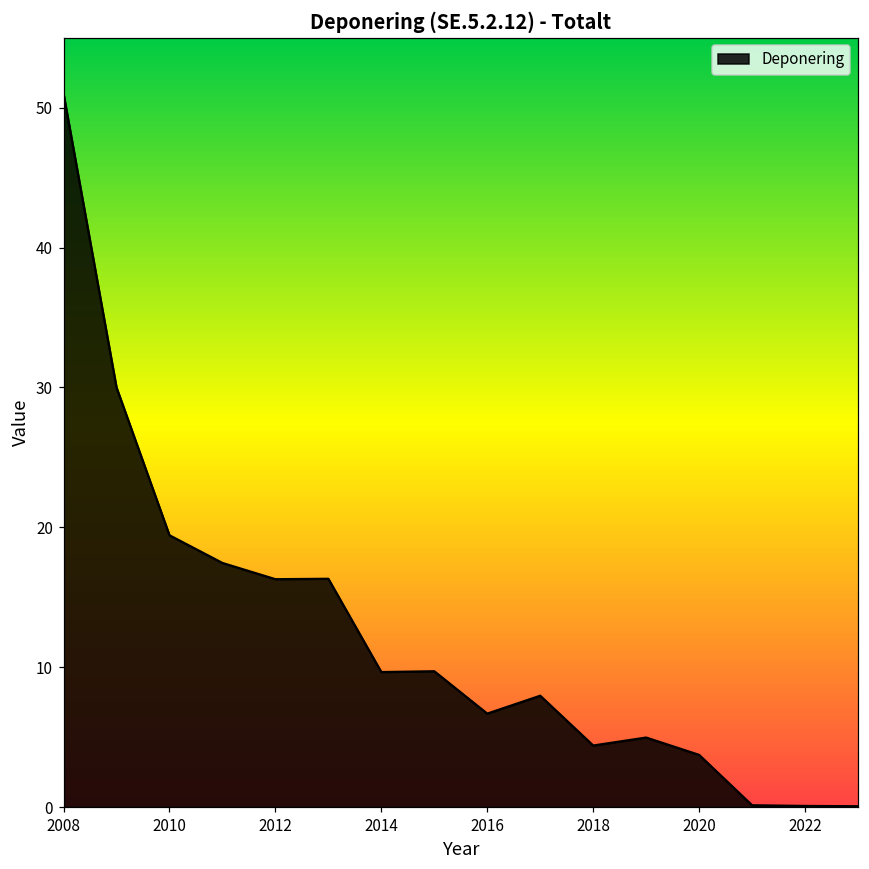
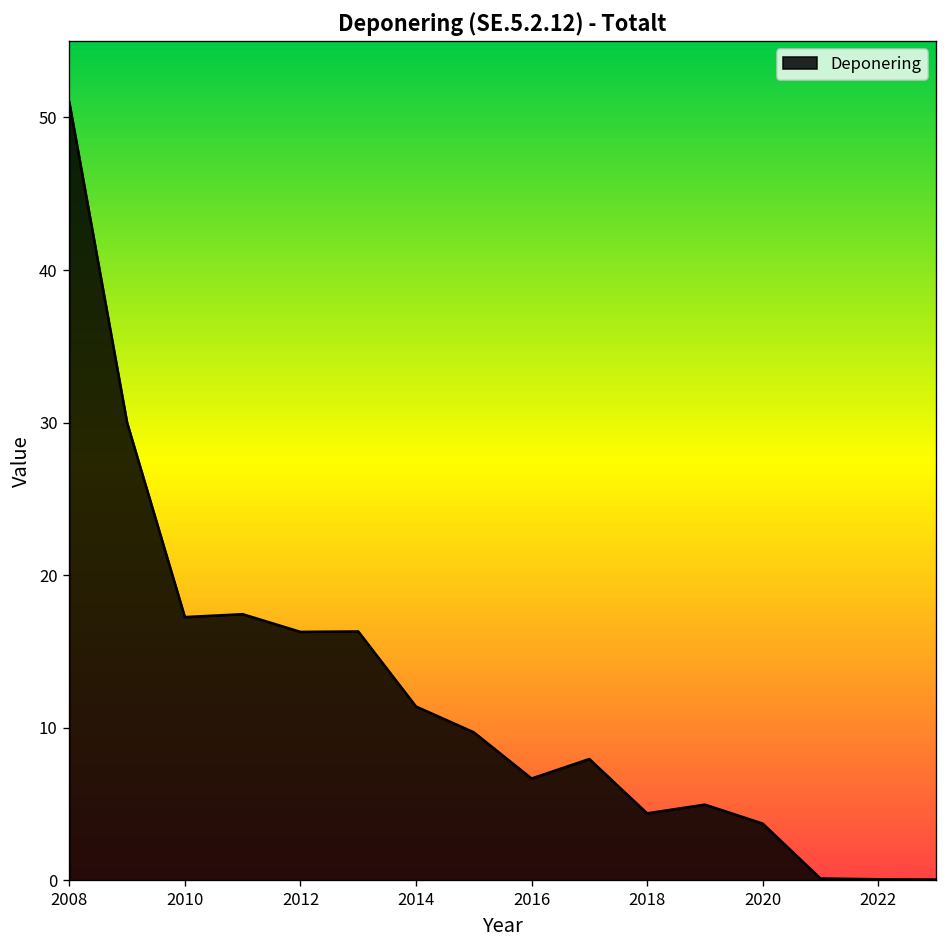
2010: 19.4 -> 17.3
2014: 9.7 -> 11.4
